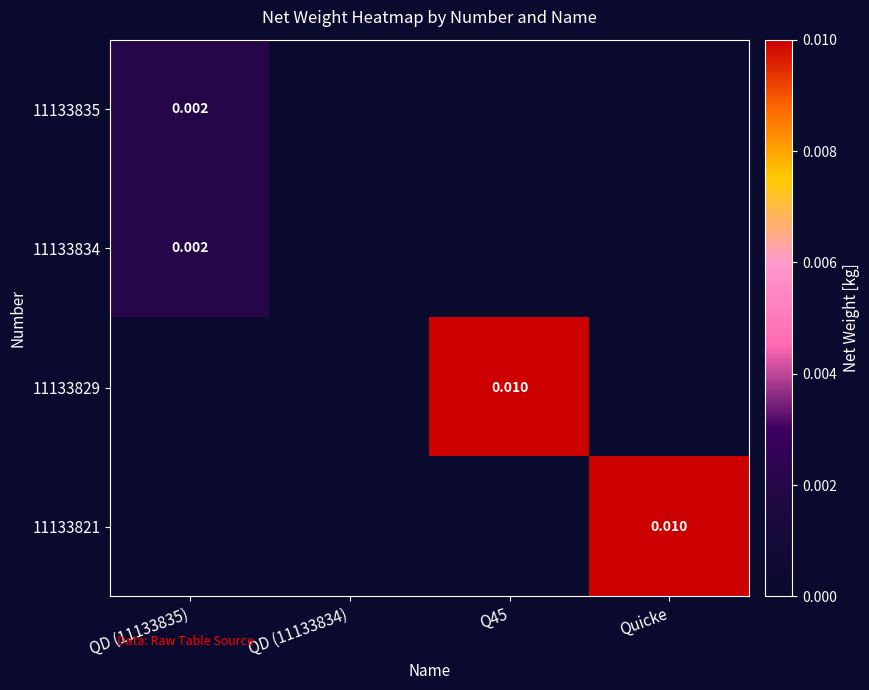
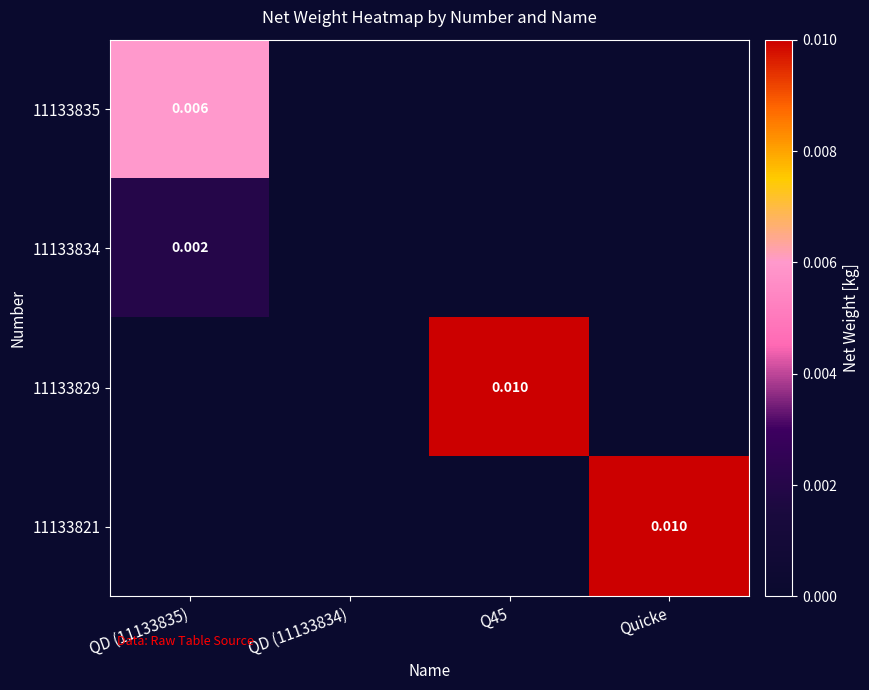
11133835, QD (11133835): 0.002 -> 0.006
